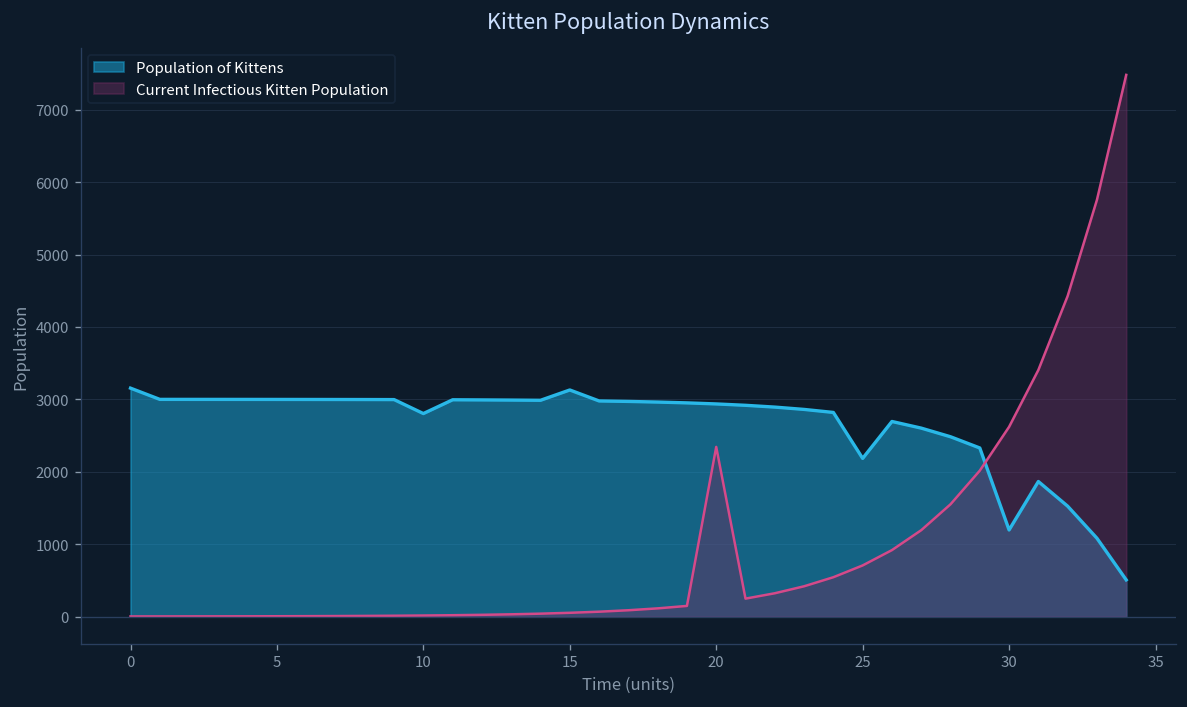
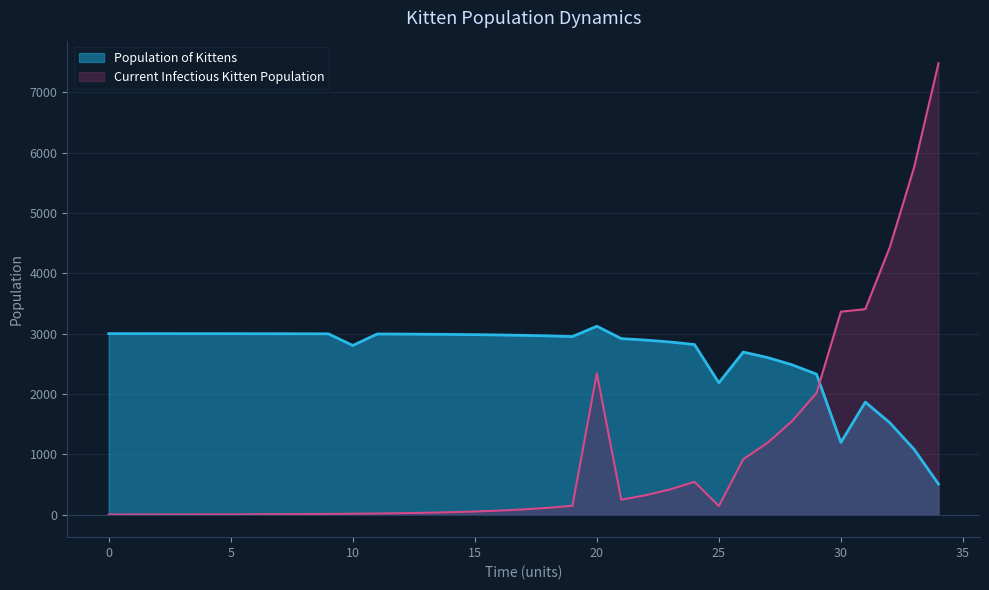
Population of Kittens, 0: 3200 -> 3000
Population of Kittens, 15: 3100 -> 3000
Population of Kittens, 20: 2900 -> 3100
Current Infectious Kitten Population, 25: 700 -> 100
Current Infectious Kitten Population, 30: 2600 -> 3400
